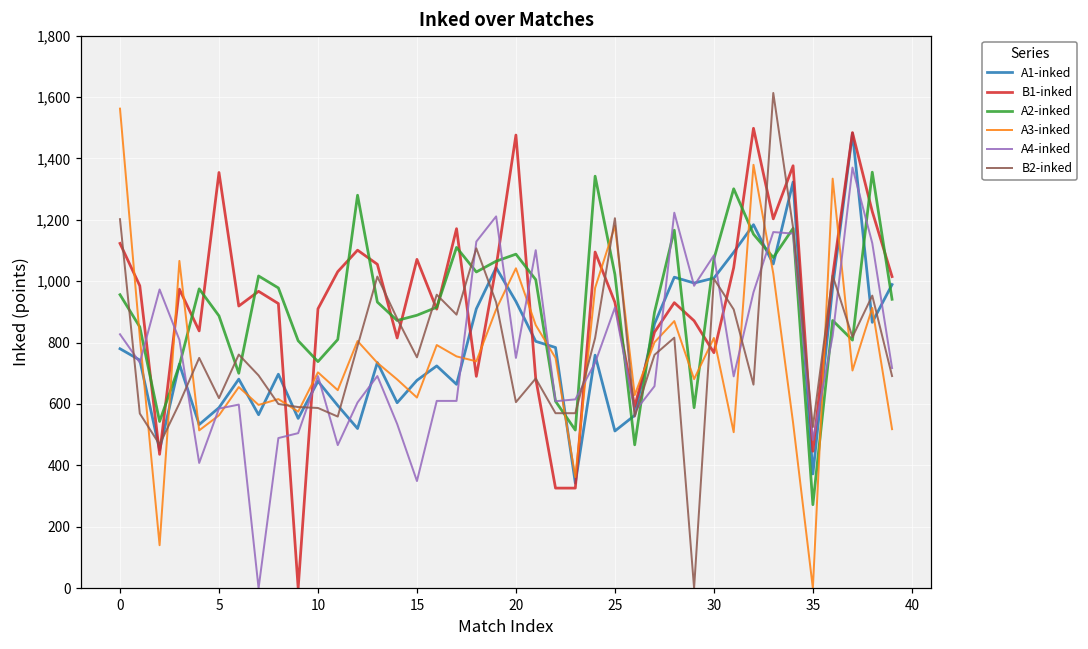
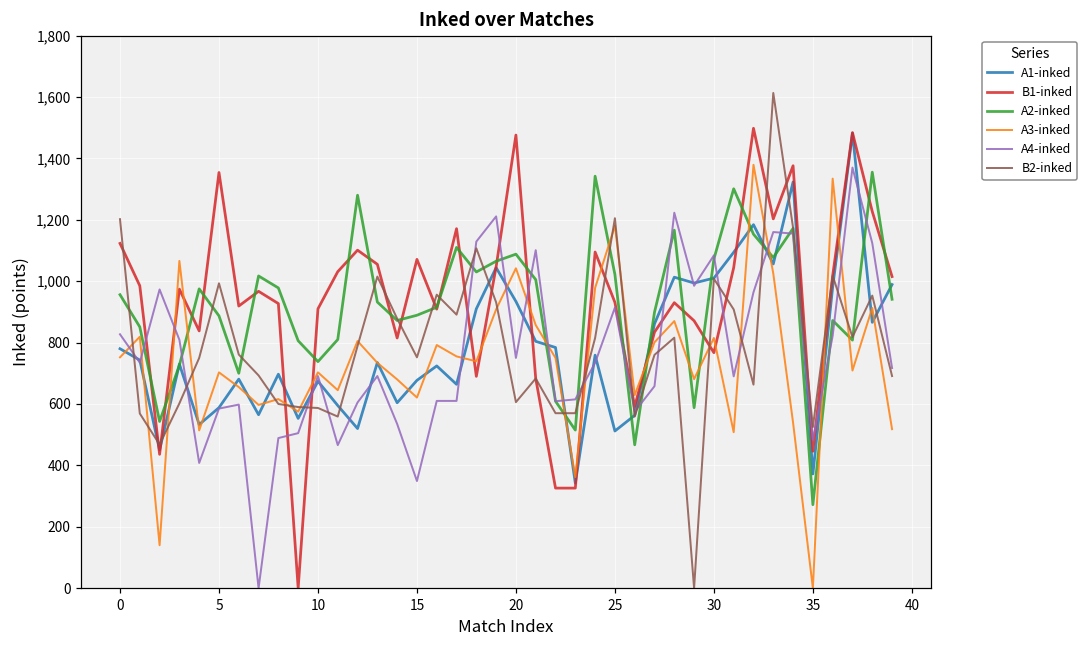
A3-inked, 0: 1,560 -> 750
A3-inked, 5: 560 -> 700
B2-inked, 5: 620 -> 990
